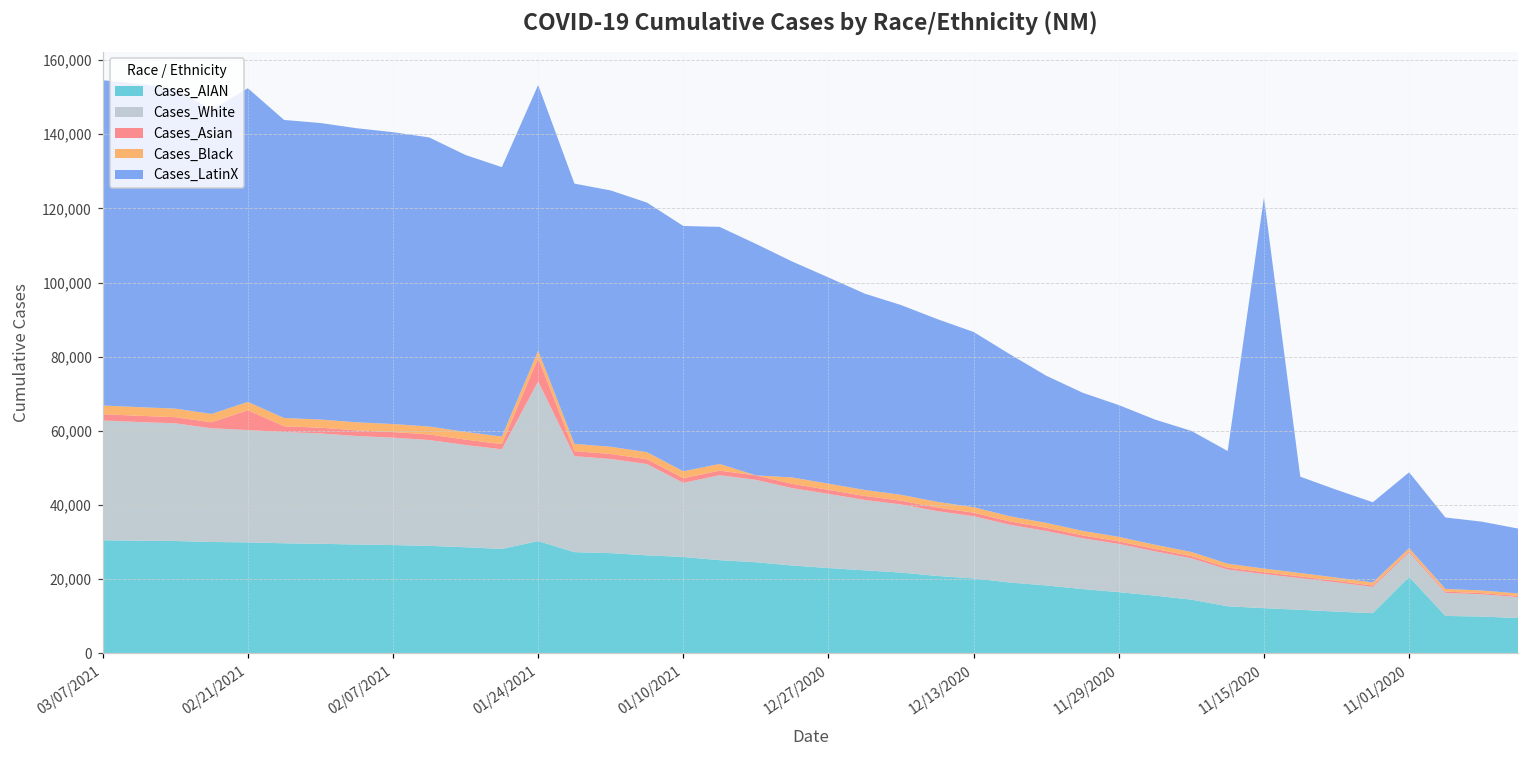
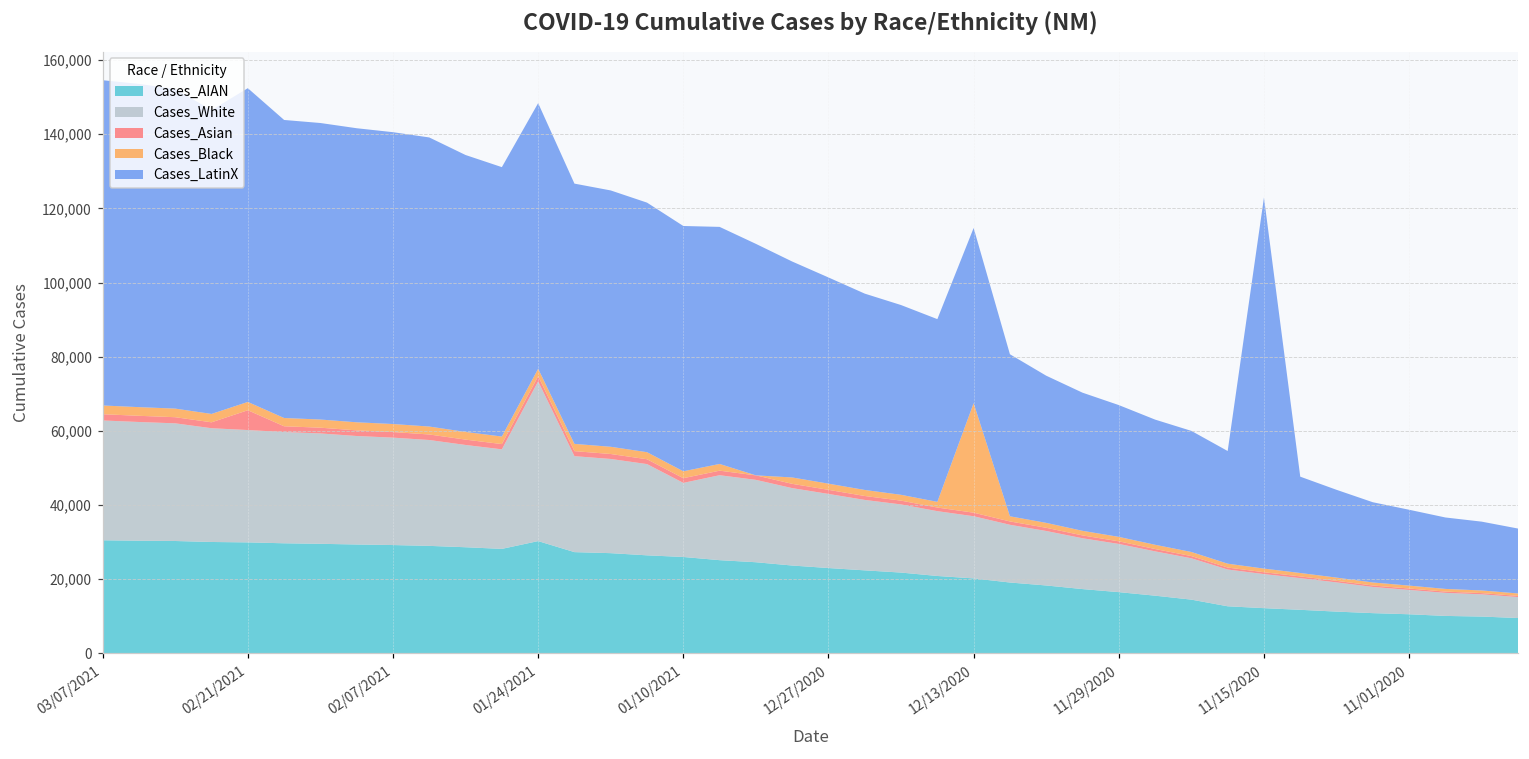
Cases_Asian, 01/24/2021: 6,000 -> 1,000
Cases_Black, 12/13/2020: 1,000 -> 30,000
Cases_AIAN, 11/01/2020: 21,000 -> 10,000
